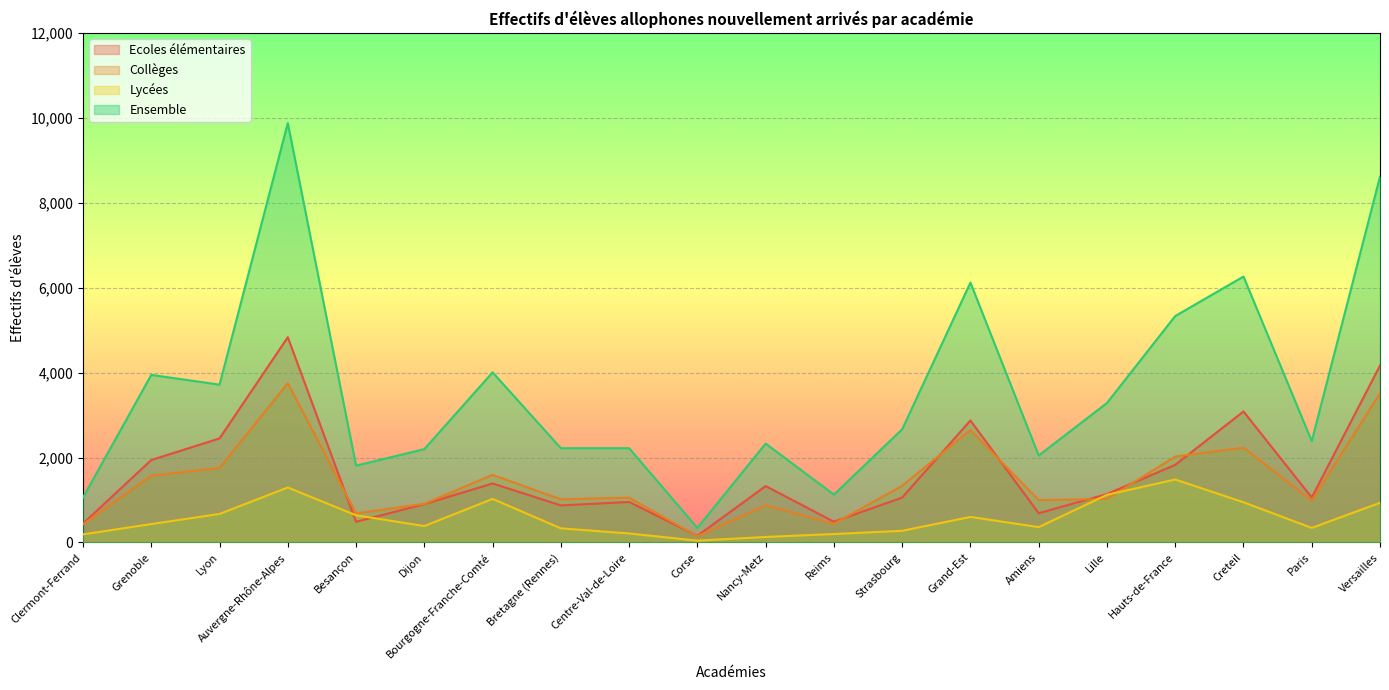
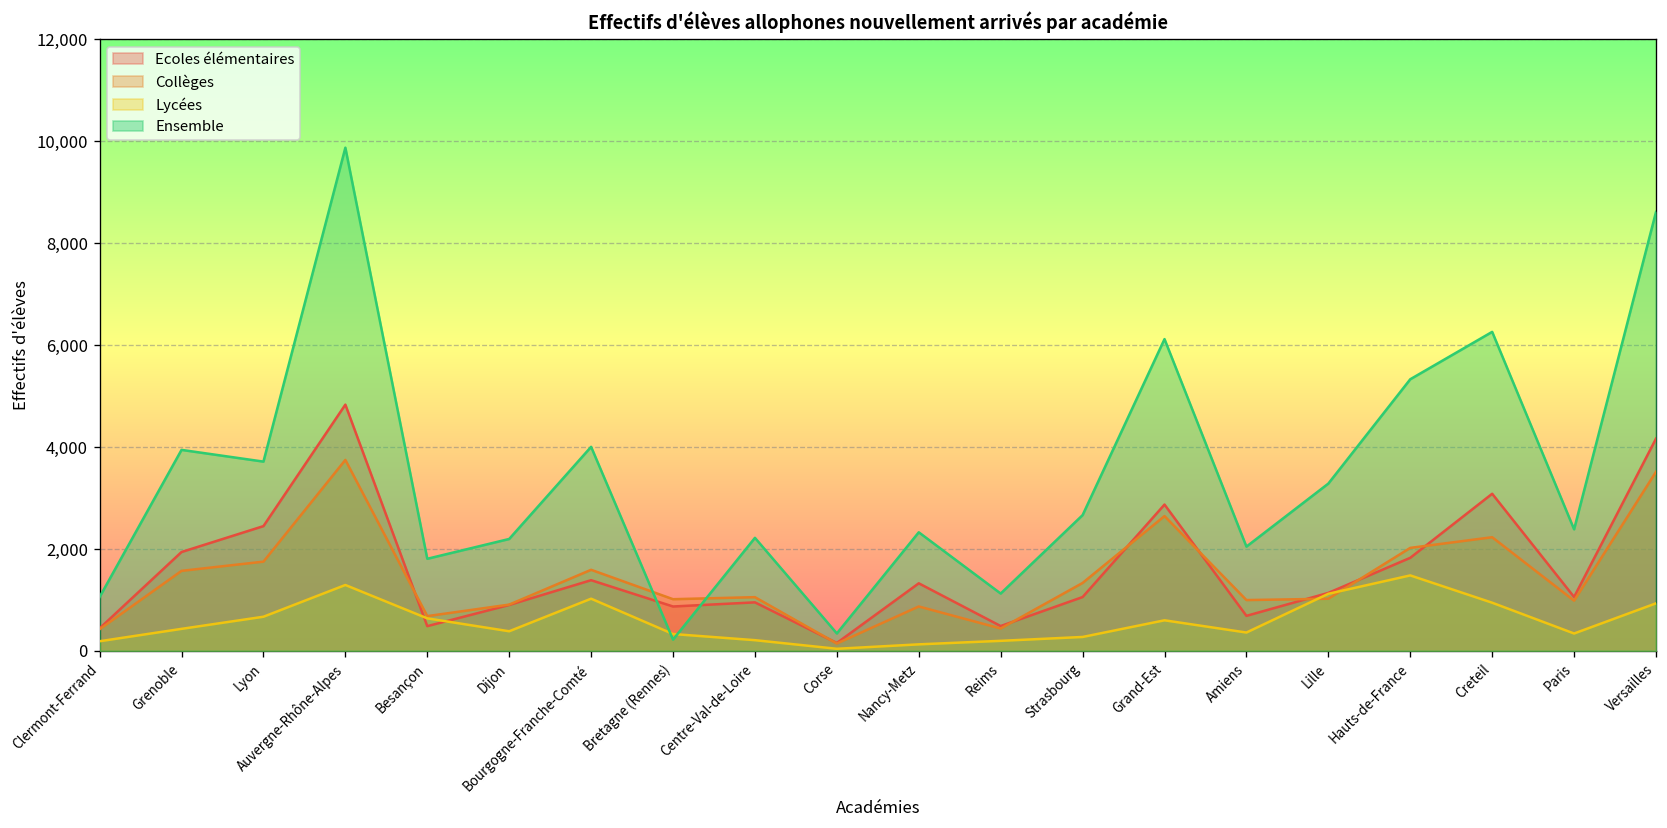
Ensemble, Bretagne (Rennes): 2,200 -> 200
